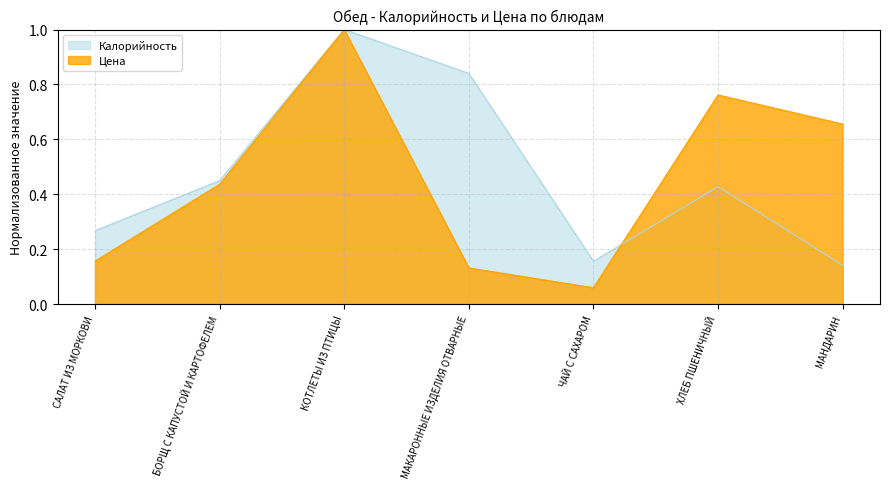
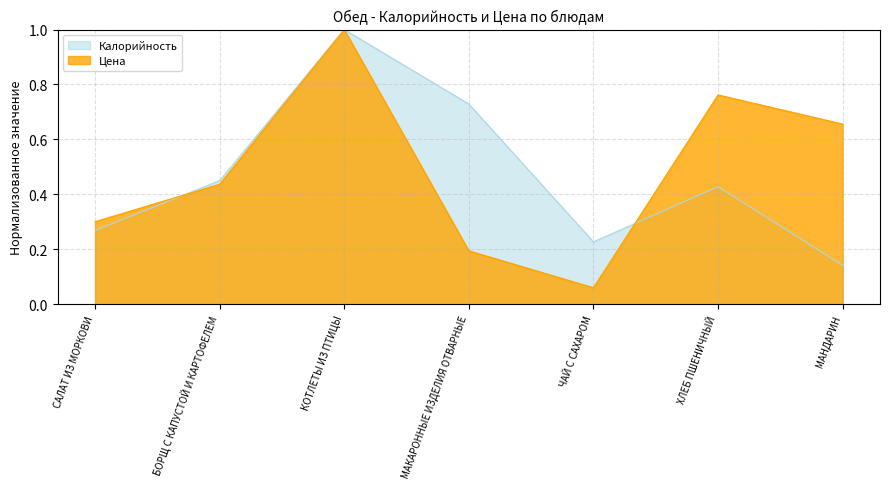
Цена, САЛАТ ИЗ МОРКОВИ: 0.16 -> 0.30
Калорийность, МАКАРОННЫЕ ИЗДЕЛИЯ ОТВАРНЫЕ: 0.84 -> 0.73
Цена, МАКАРОННЫЕ ИЗДЕЛИЯ ОТВАРНЫЕ: 0.13 -> 0.19
Калорийность, ЧАЙ С САХАРОМ: 0.16 -> 0.23
